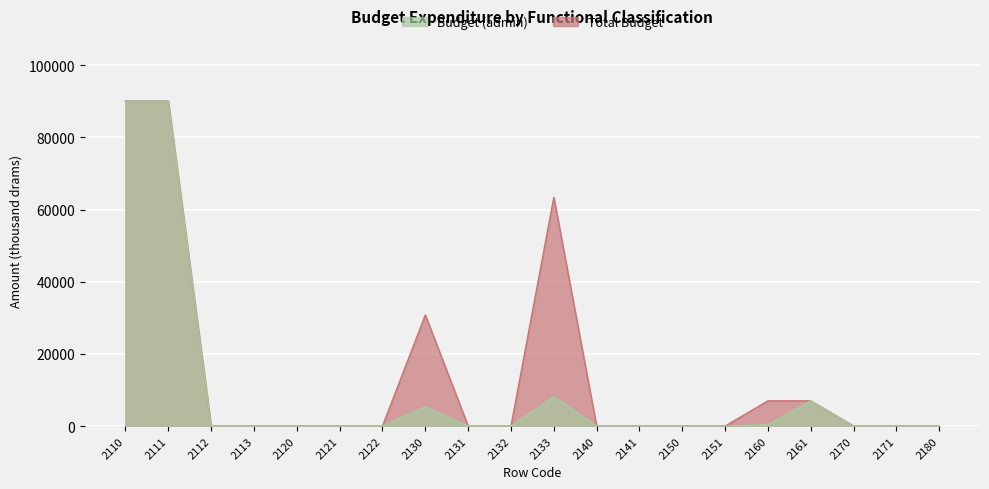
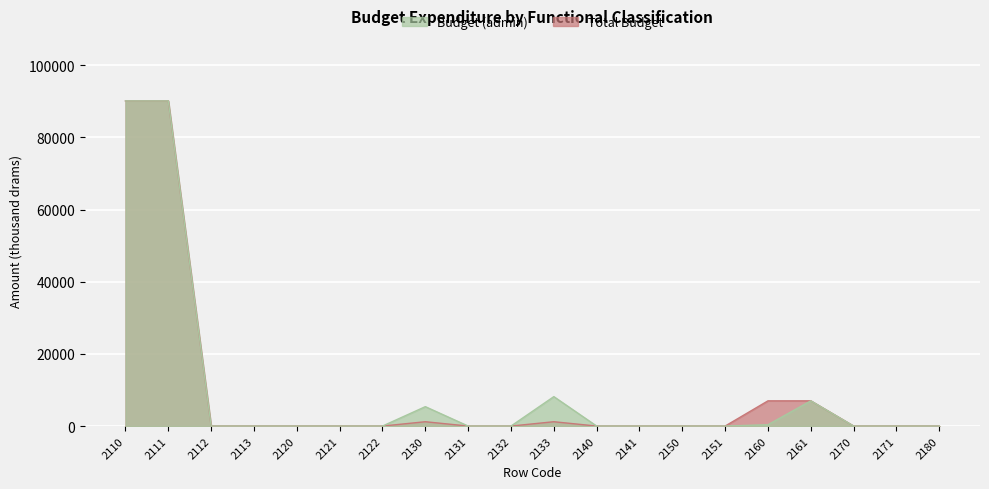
Total Budget, 2130: 31000 -> 1000
Total Budget, 2133: 63000 -> 1000
